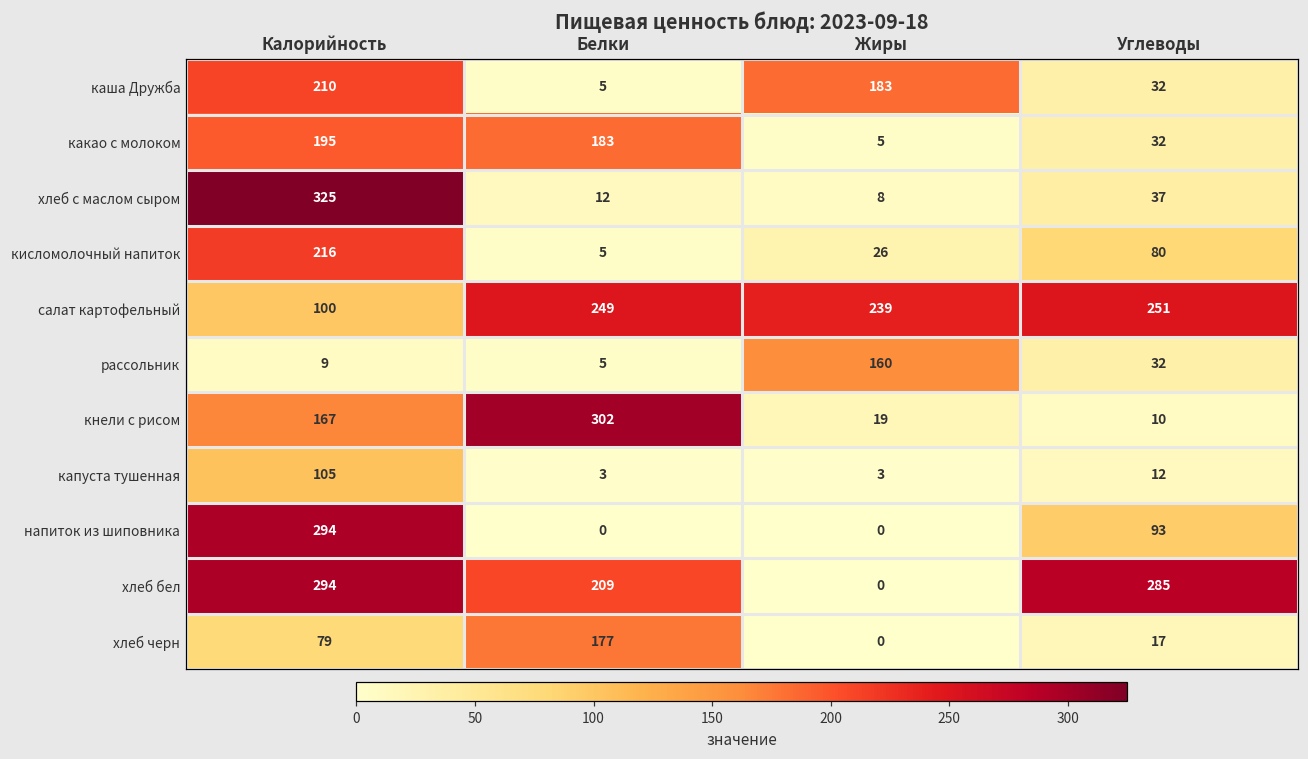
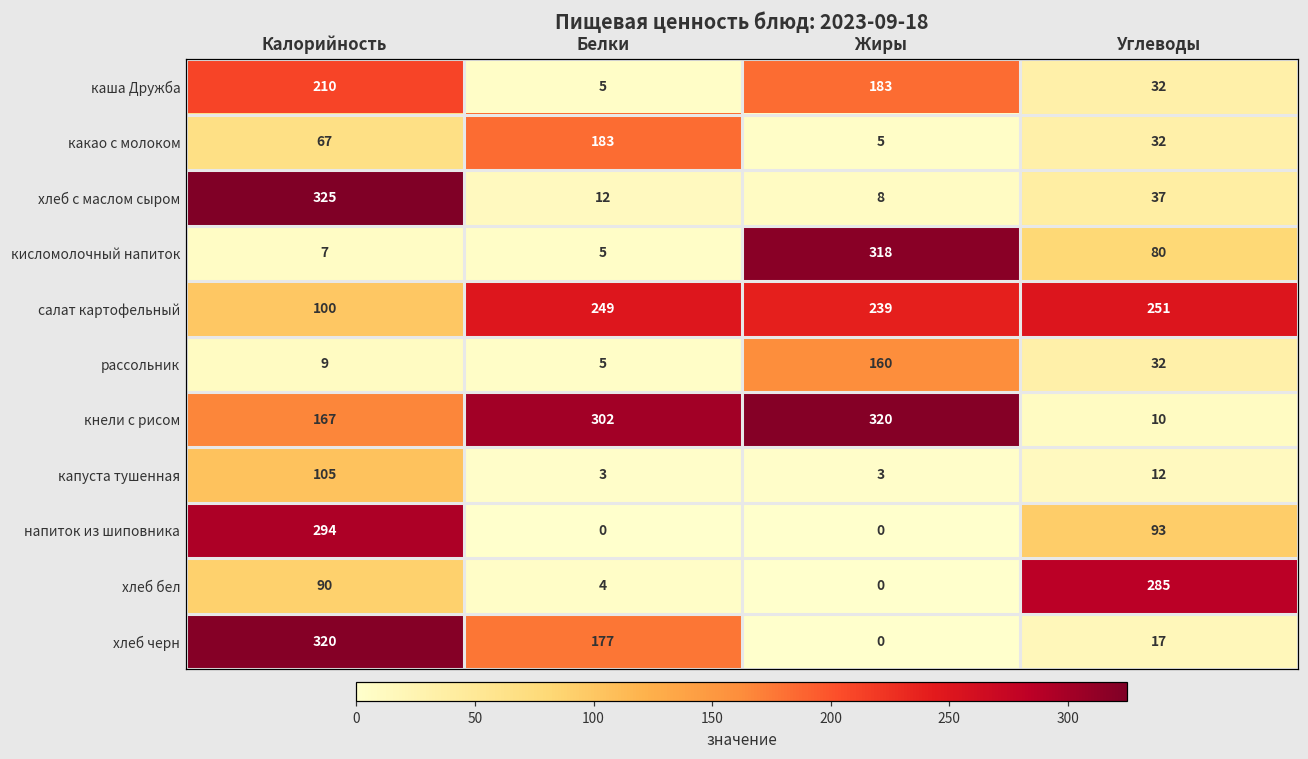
какао с молоком, Калорийность: 195 -> 67
кисломолочный напиток, Калорийность: 216 -> 7
кисломолочный напиток, Жиры: 26 -> 318
кнели с рисом, Жиры: 19 -> 320
хлеб бел, Калорийность: 294 -> 90
хлеб бел, Белки: 209 -> 4
хлеб черн, Калорийность: 79 -> 320
